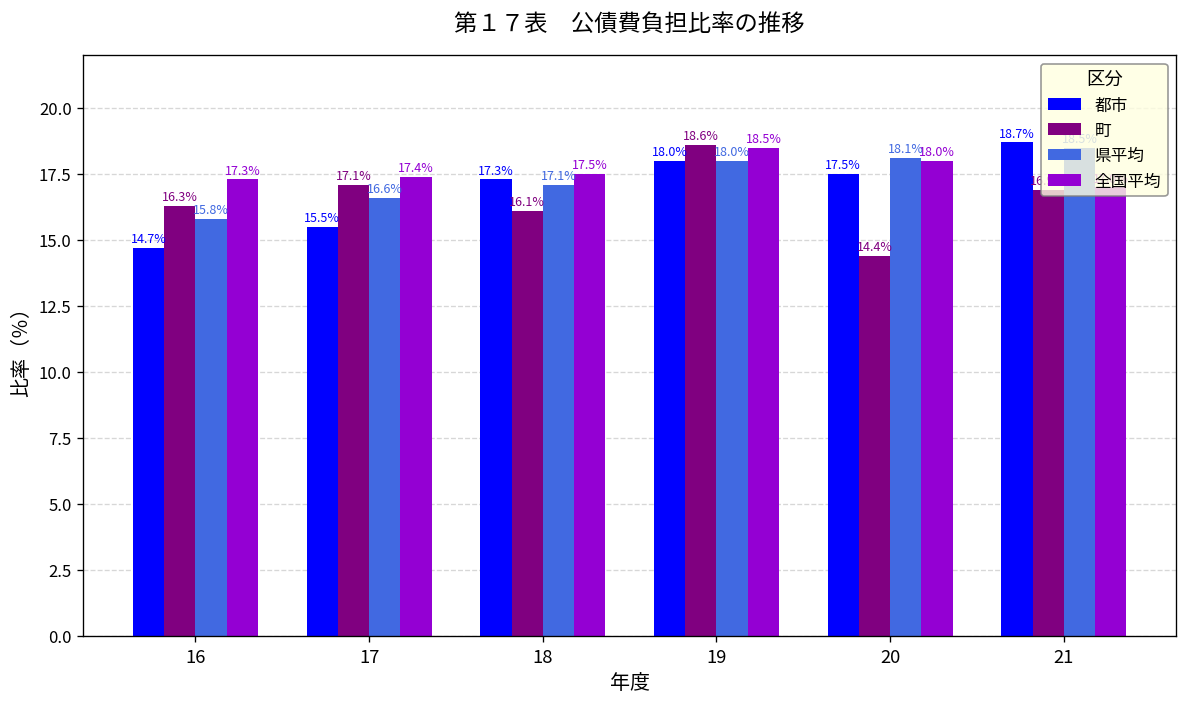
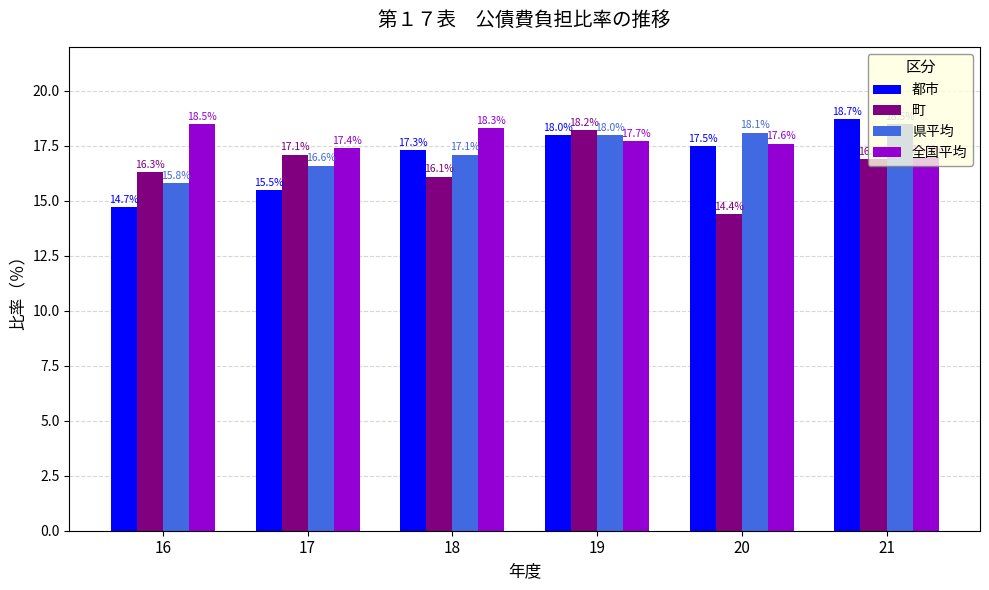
全国平均, 16: 17.3% -> 18.5%
全国平均, 18: 17.5% -> 18.3%
町, 19: 18.6% -> 18.2%
全国平均, 19: 18.5% -> 17.7%
全国平均, 20: 18.0% -> 17.6%
